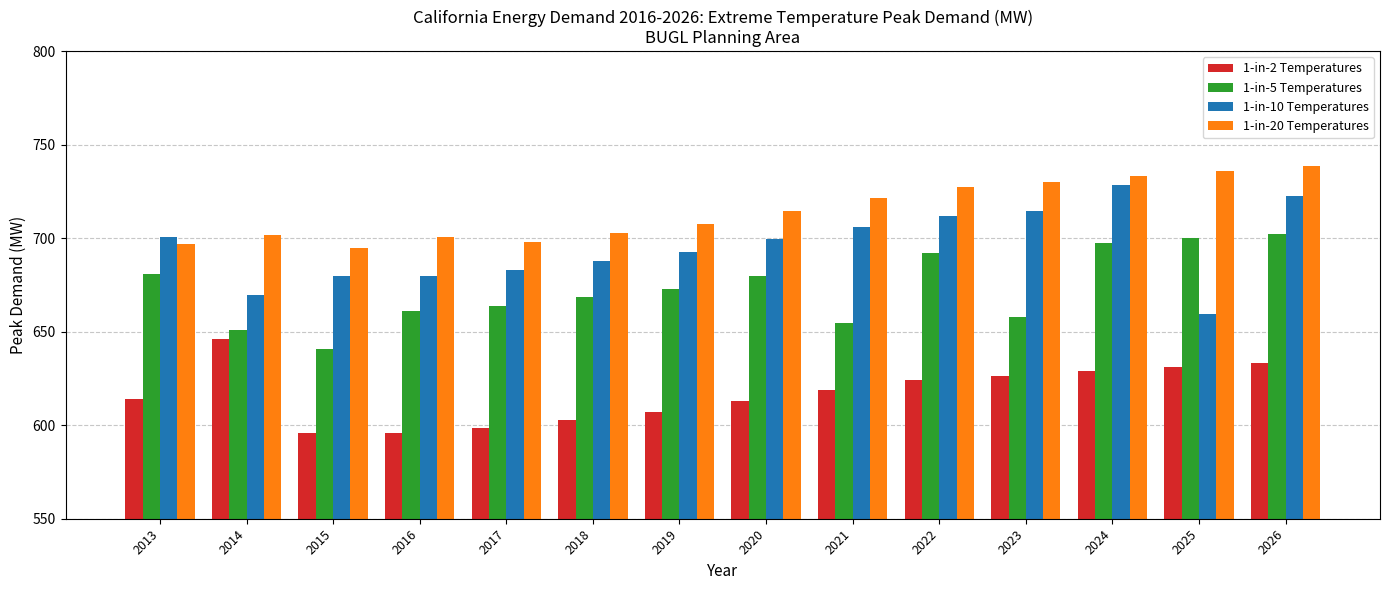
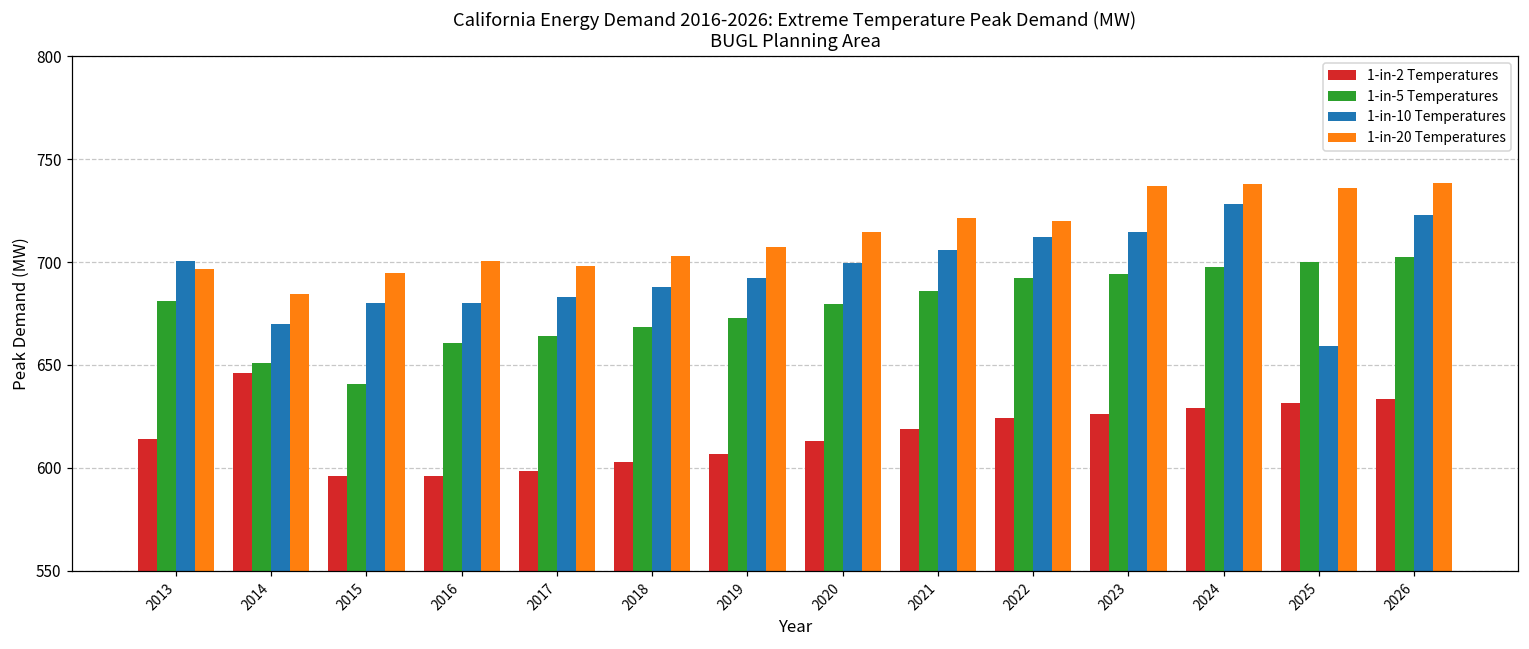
1-in-20 Temperatures, 2014: 702 -> 684
1-in-5 Temperatures, 2021: 655 -> 686
1-in-20 Temperatures, 2022: 728 -> 720
1-in-5 Temperatures, 2023: 658 -> 694
1-in-20 Temperatures, 2023: 730 -> 737
1-in-20 Temperatures, 2024: 733 -> 738
